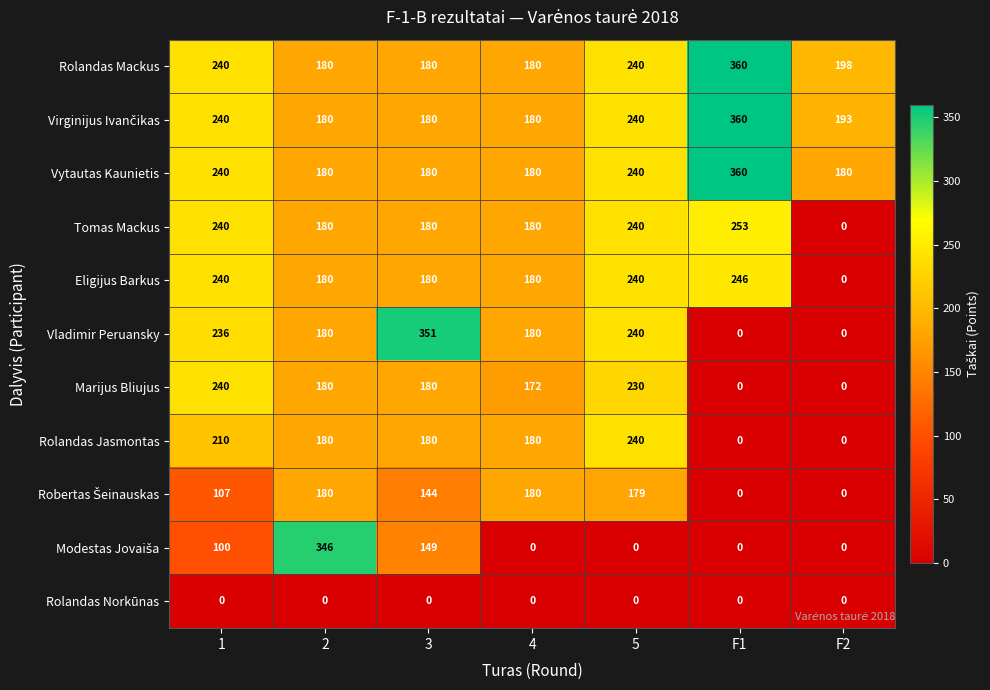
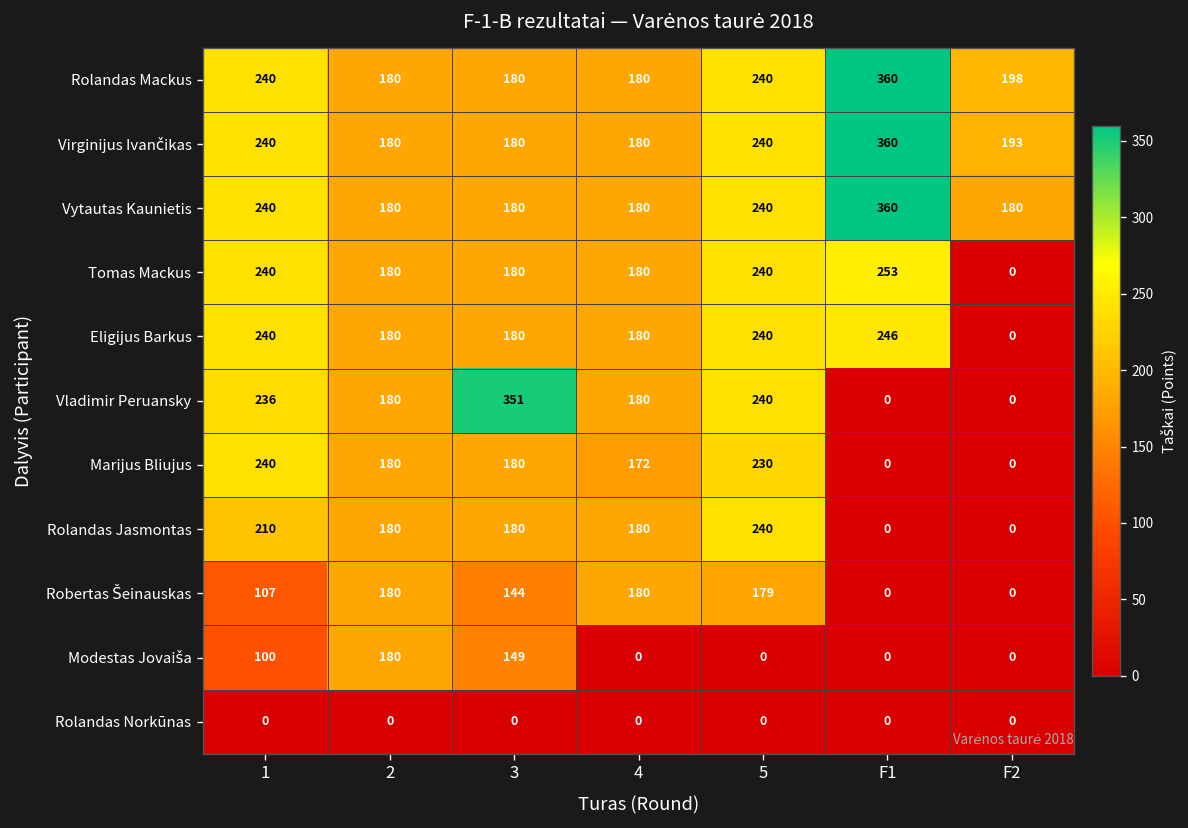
Modestas Jovaiša, 2: 346 -> 180
